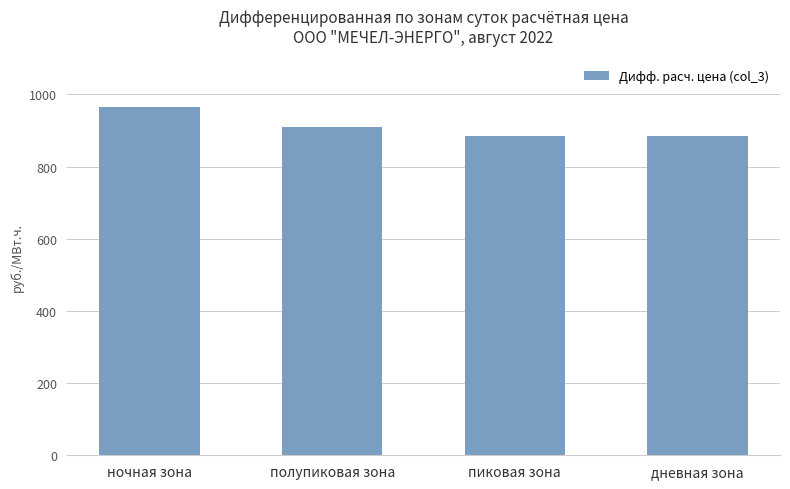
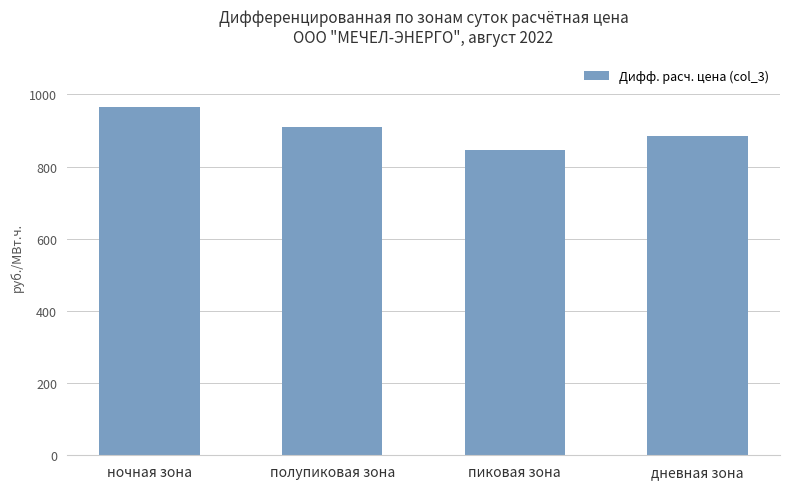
пиковая зона: 890 -> 850
